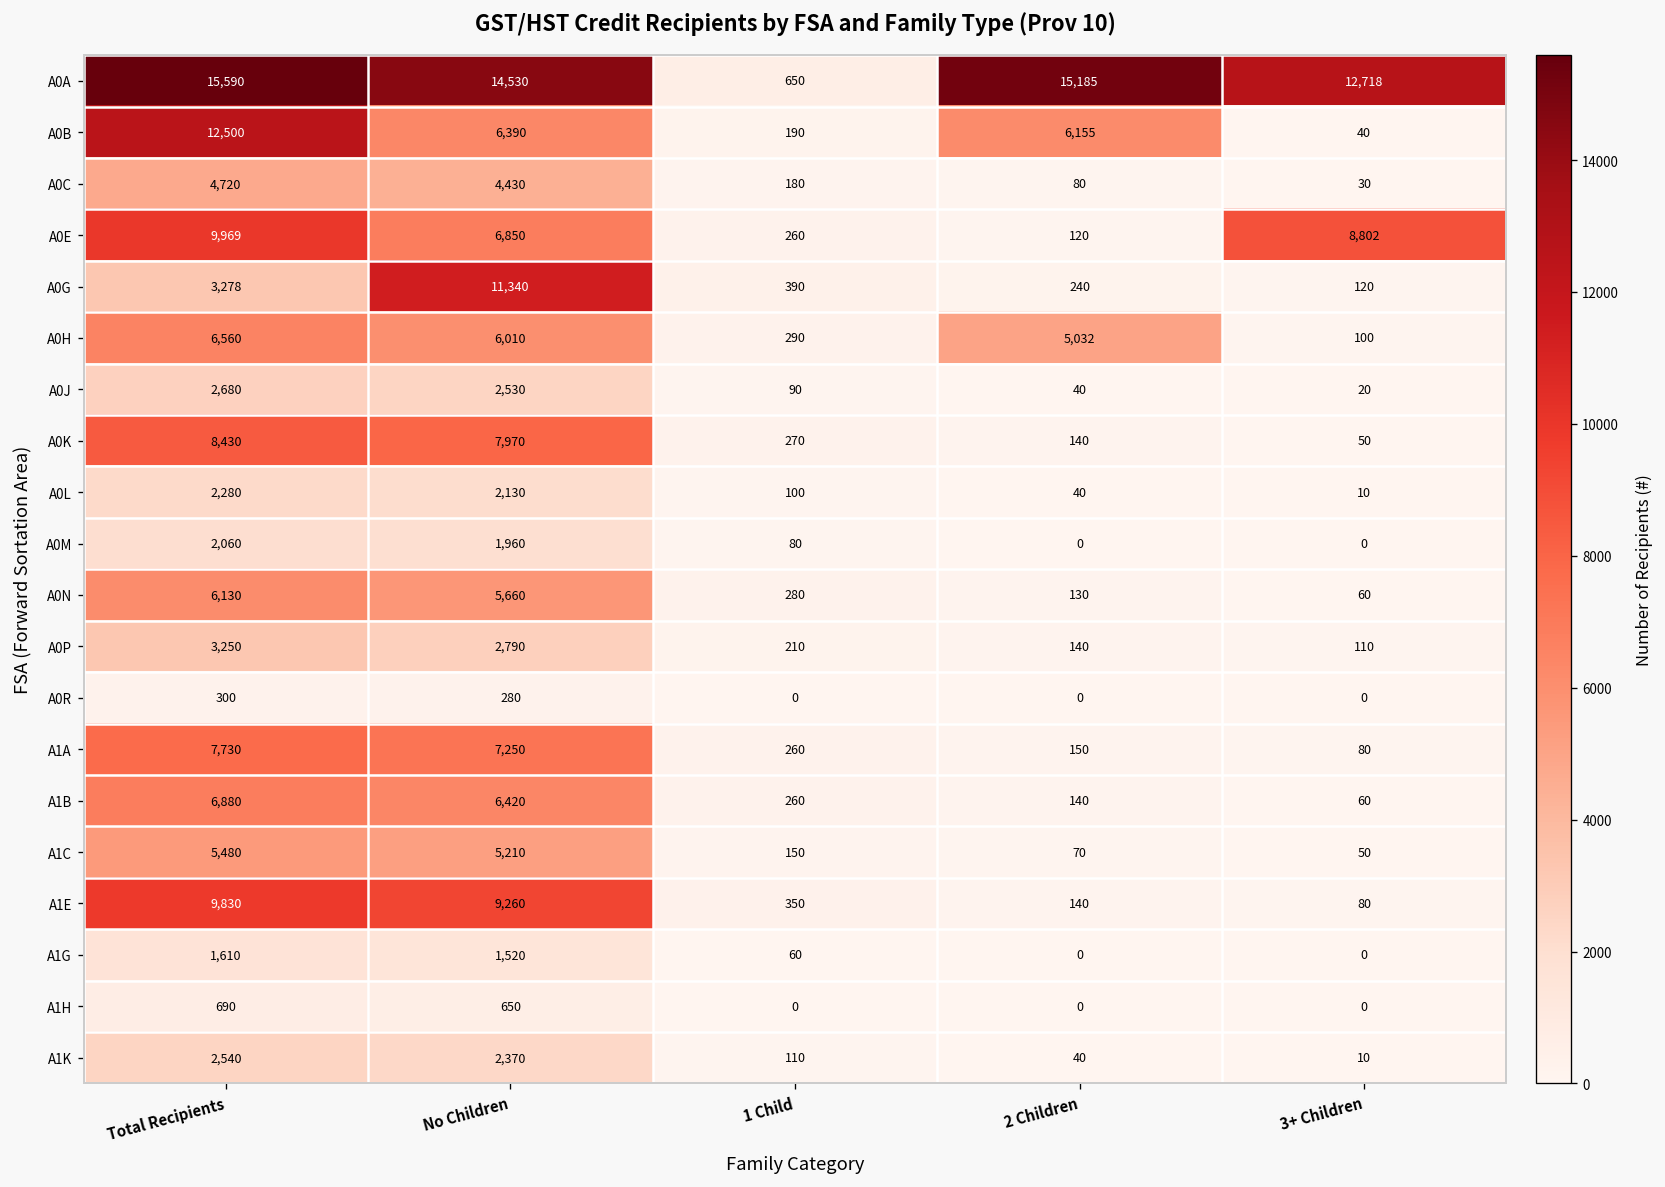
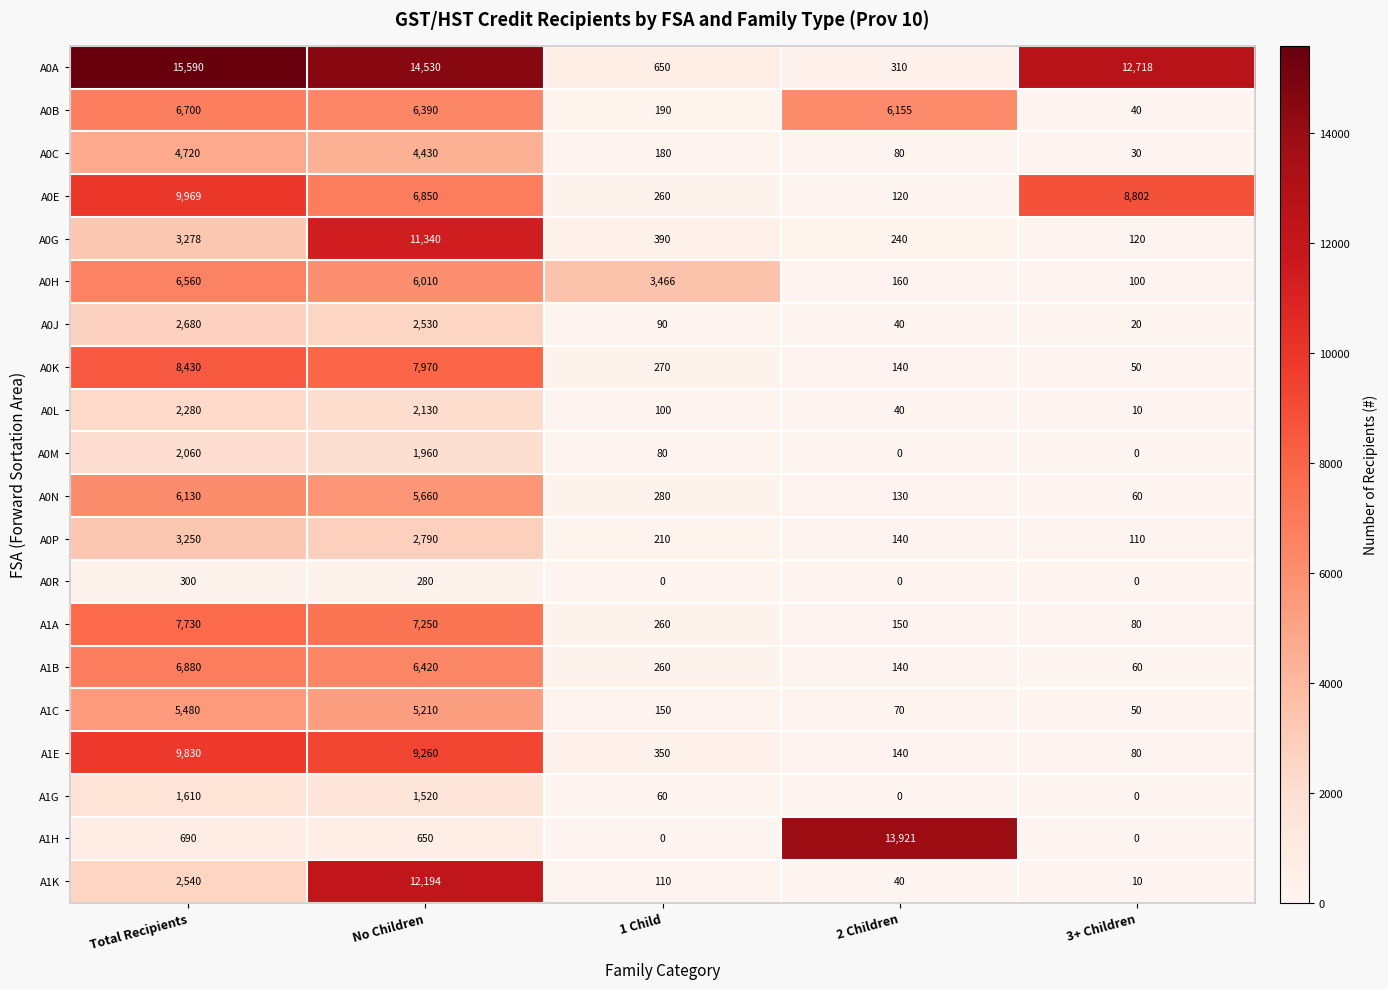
A0A, 2 Children: 15,185 -> 310
A0B, Total Recipients: 12,500 -> 6,700
A0H, 1 Child: 290 -> 3,466
A0H, 2 Children: 5,032 -> 160
A1H, 2 Children: 0 -> 13,921
A1K, No Children: 2,370 -> 12,194
